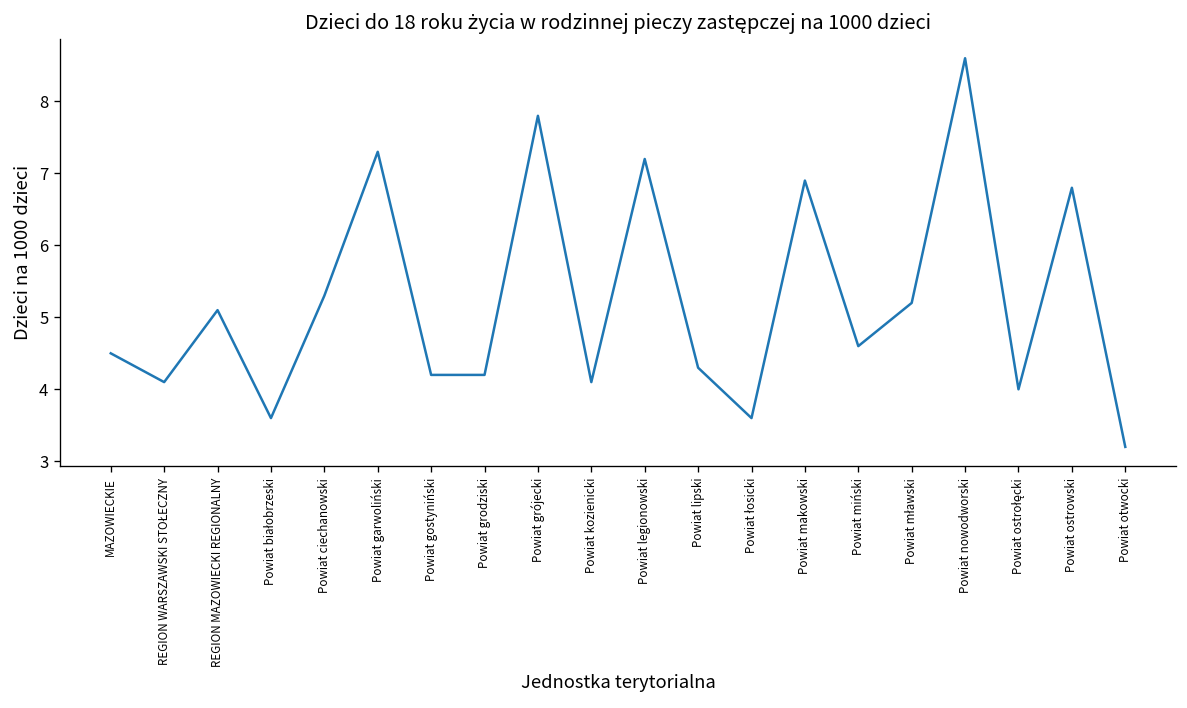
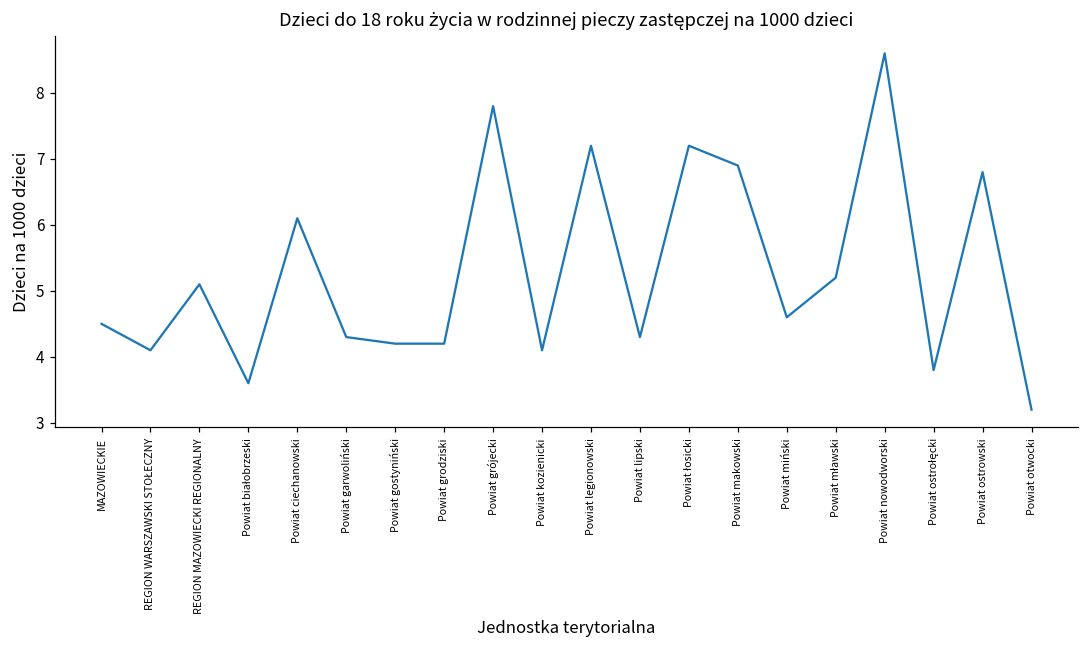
Powiat ciechanowski: 5.3 -> 6.1
Powiat garwoliński: 7.3 -> 4.3
Powiat łosicki: 3.6 -> 7.2
Powiat ostrołęcki: 4.0 -> 3.8
